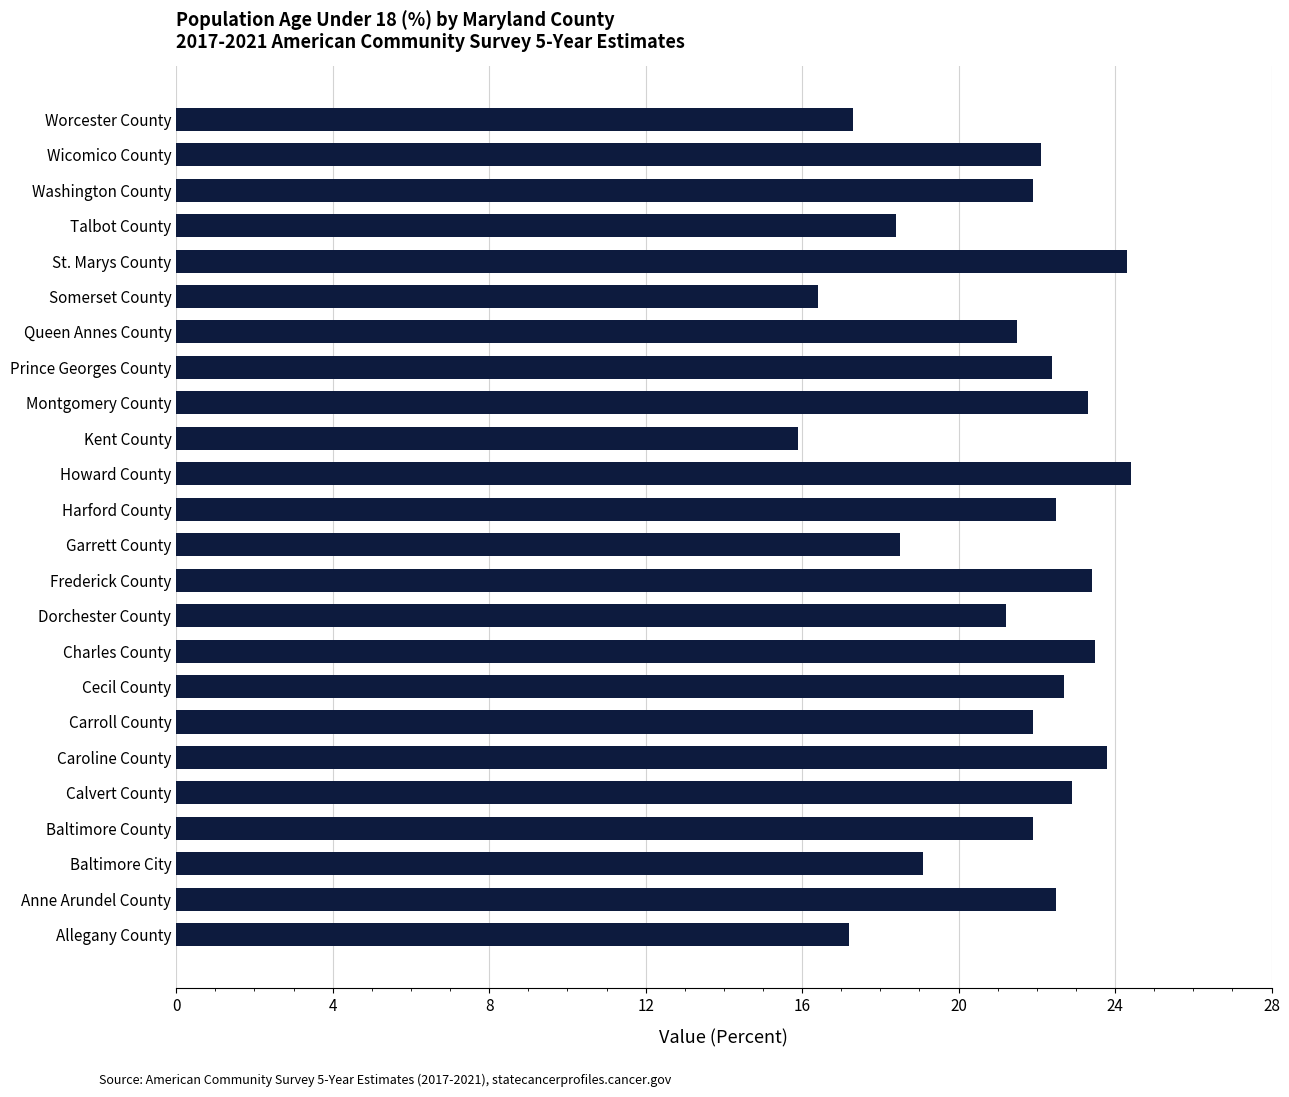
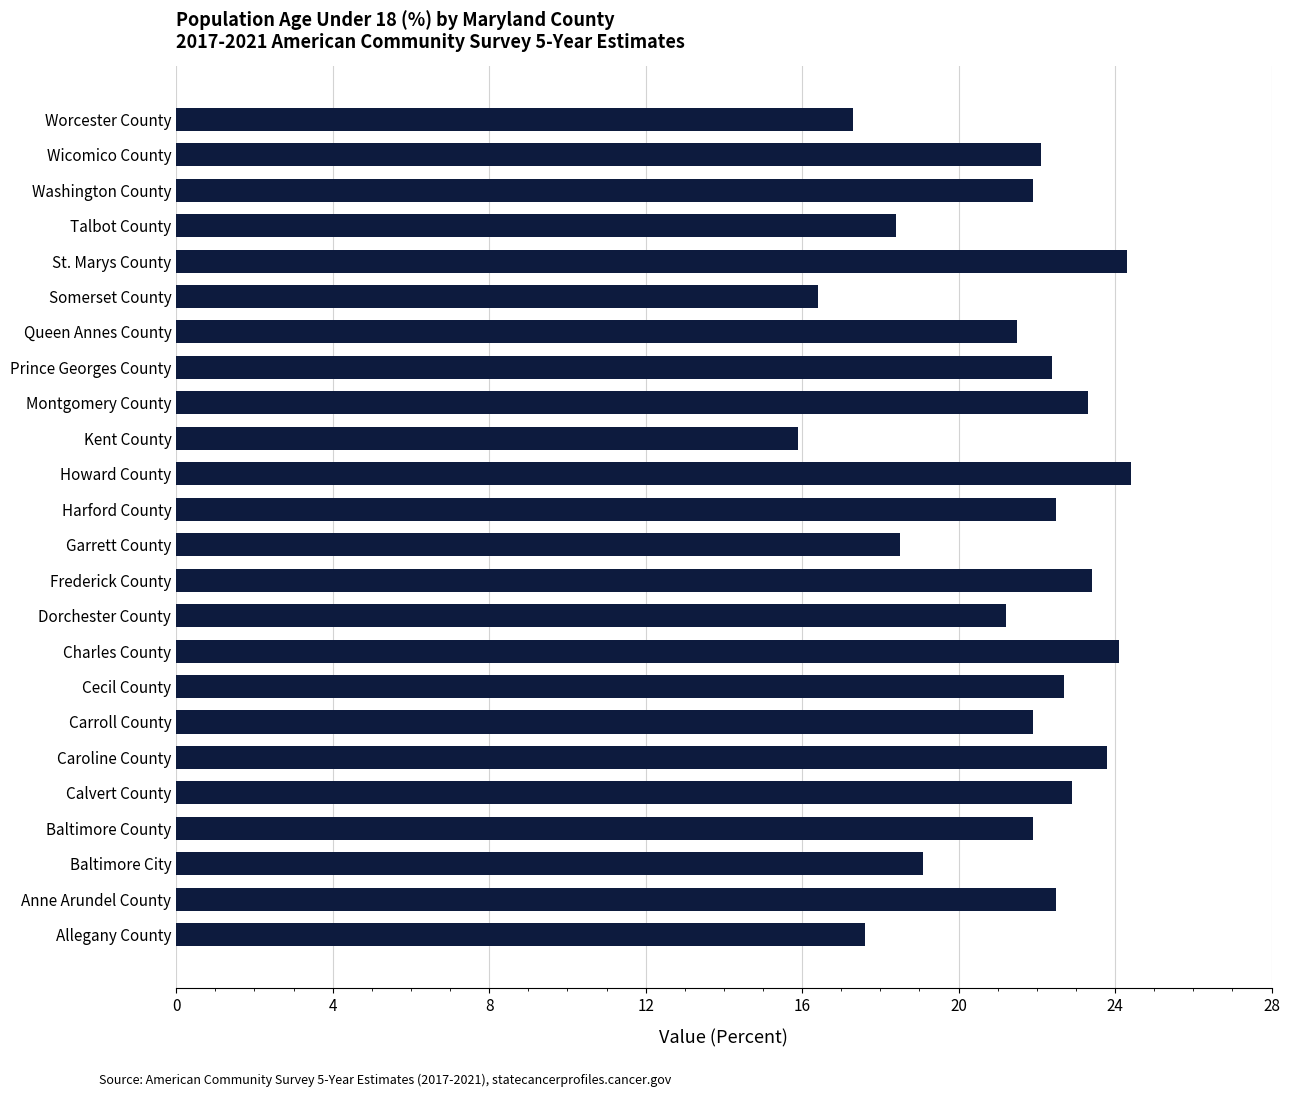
Charles County: 23.5 -> 24.1
Allegany County: 17.2 -> 17.6
